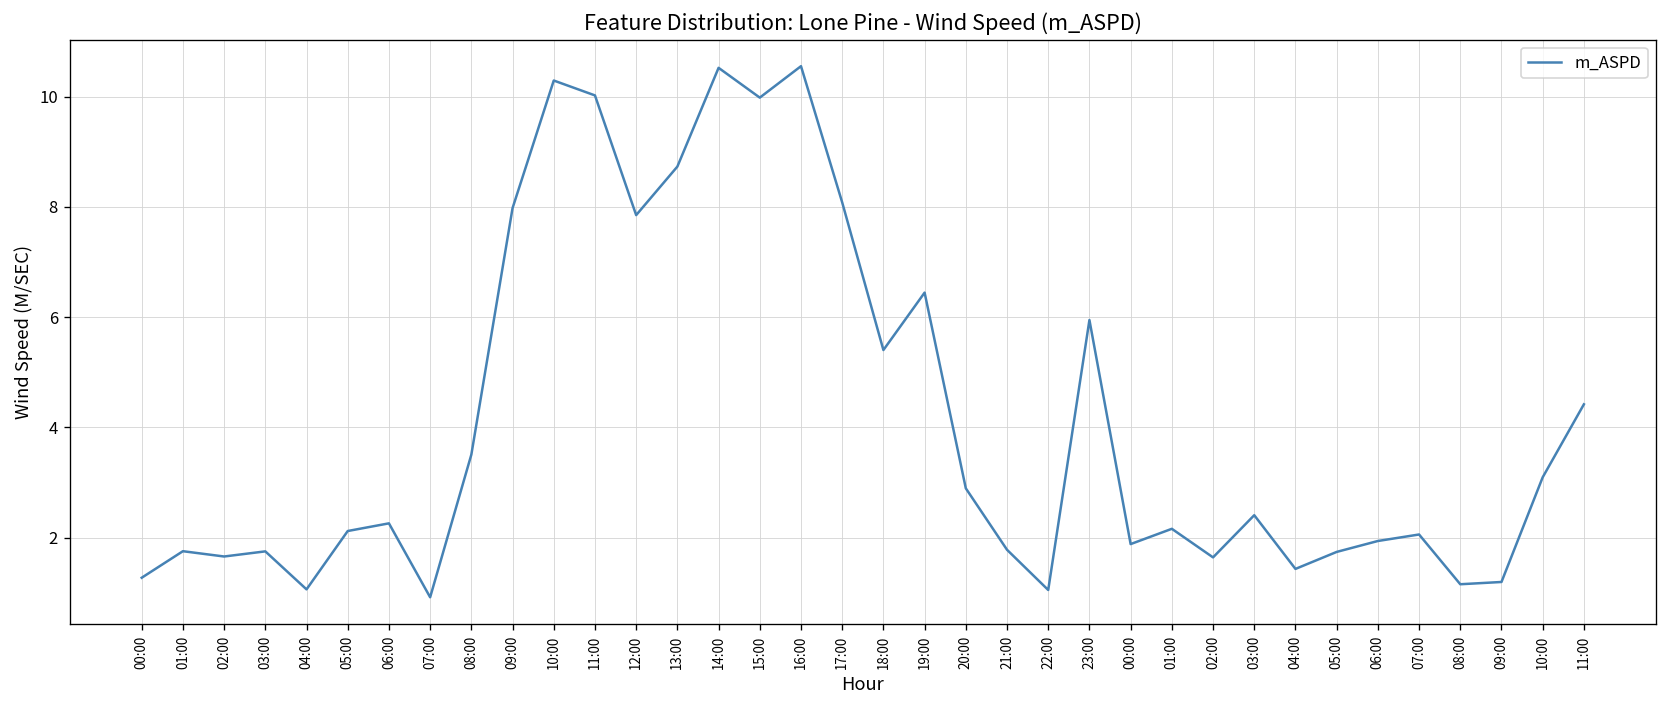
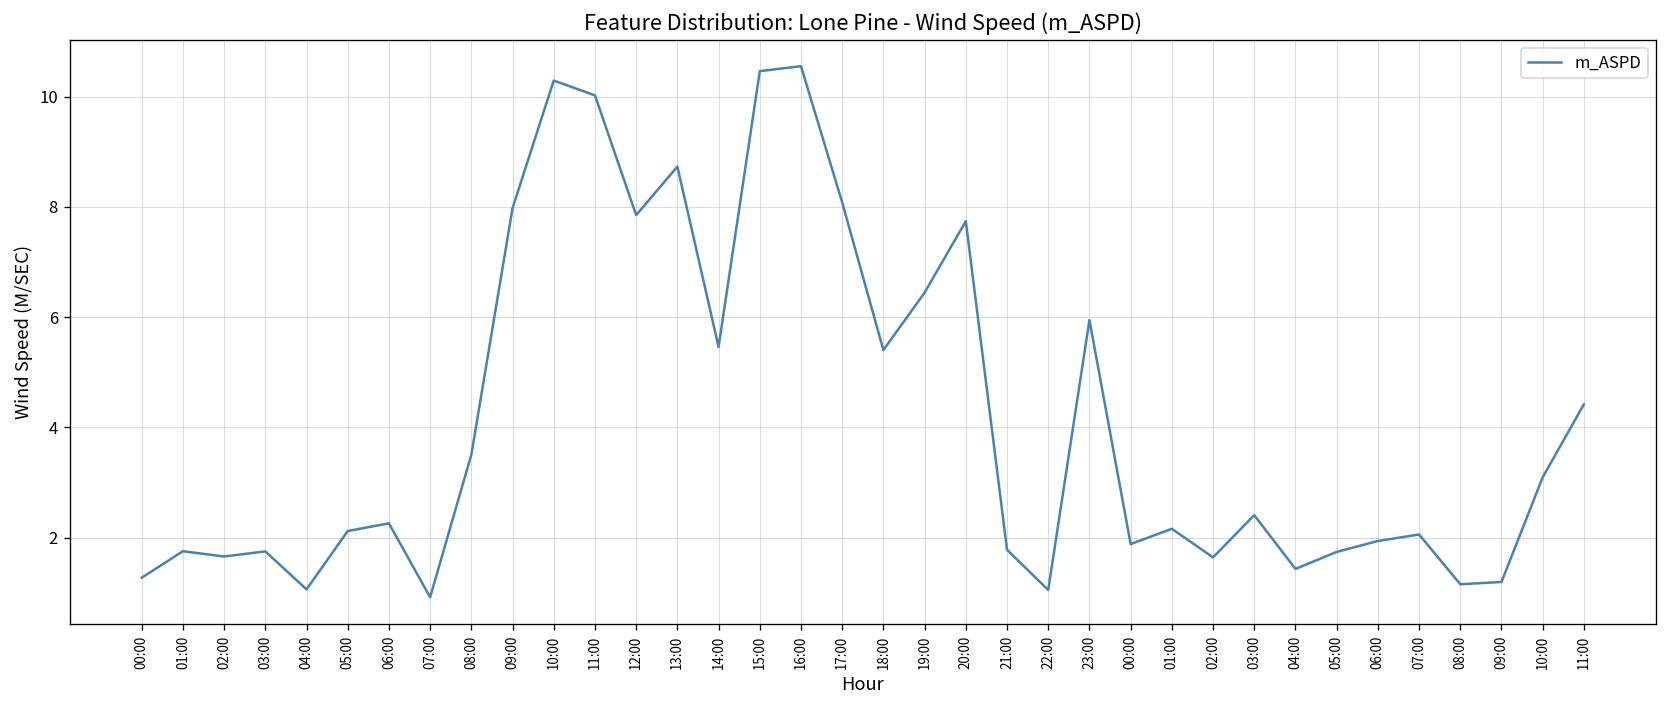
14:00: 10.5 -> 5.5
15:00: 10.0 -> 10.5
20:00: 2.9 -> 7.7
